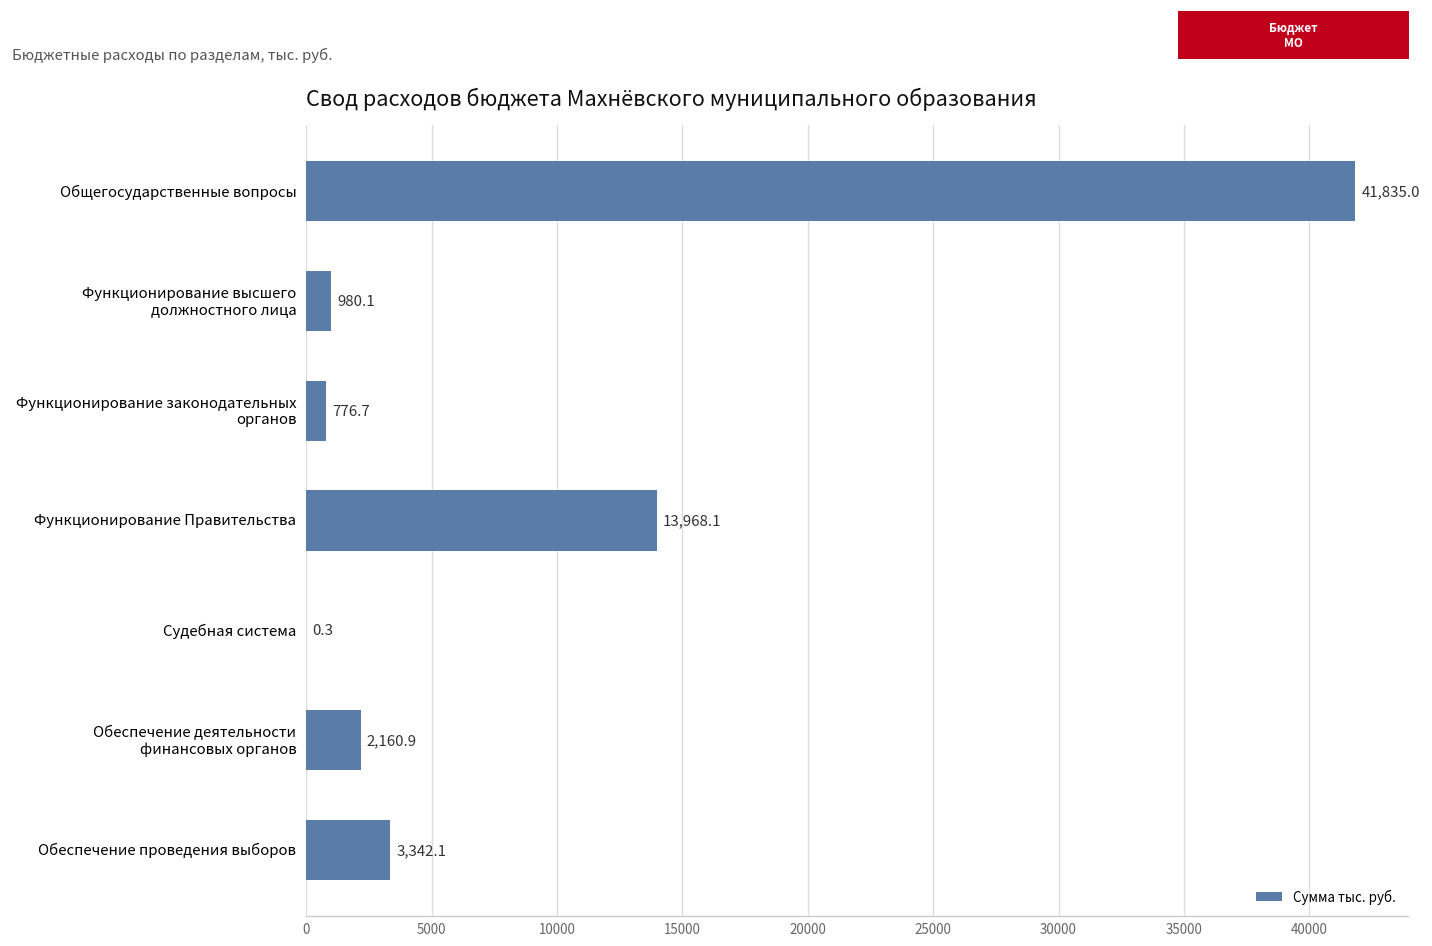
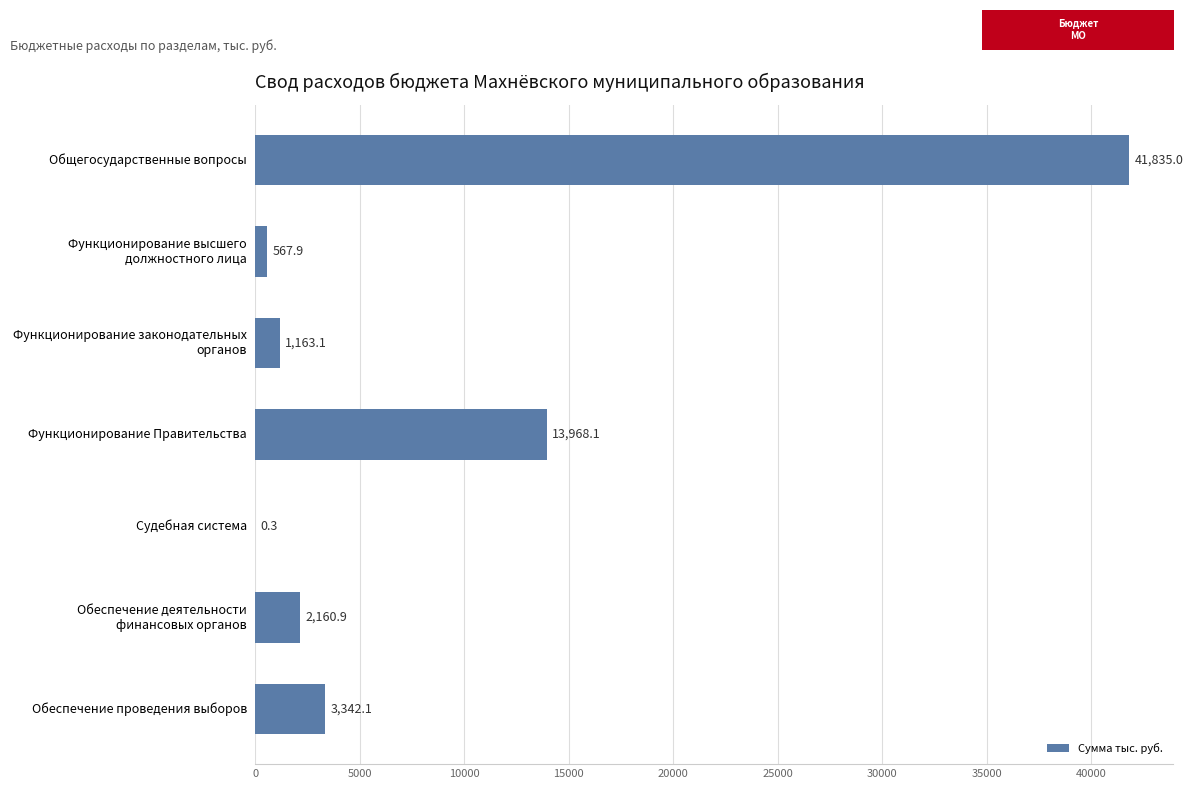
Функционирование высшего должностного лица: 980.1 -> 567.9
Функционирование законодательных органов: 776.7 -> 1,163.1
